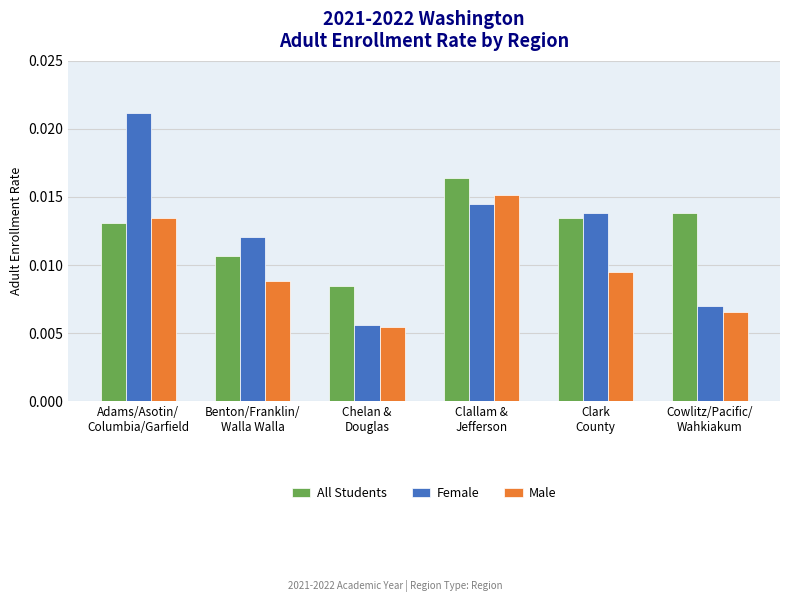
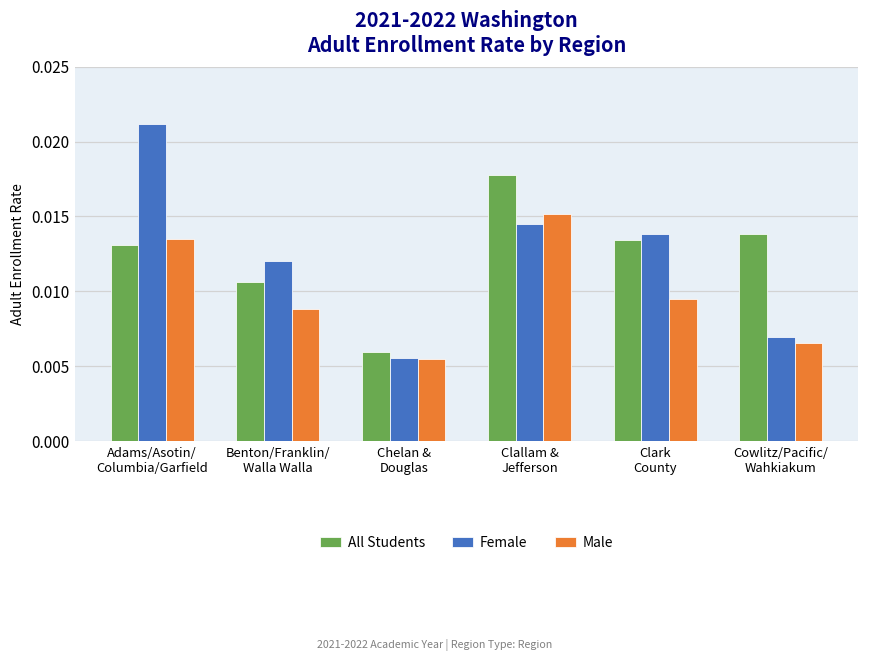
All Students, Chelan & Douglas: 0.0085 -> 0.0060
All Students, Clallam & Jefferson: 0.0164 -> 0.0178
